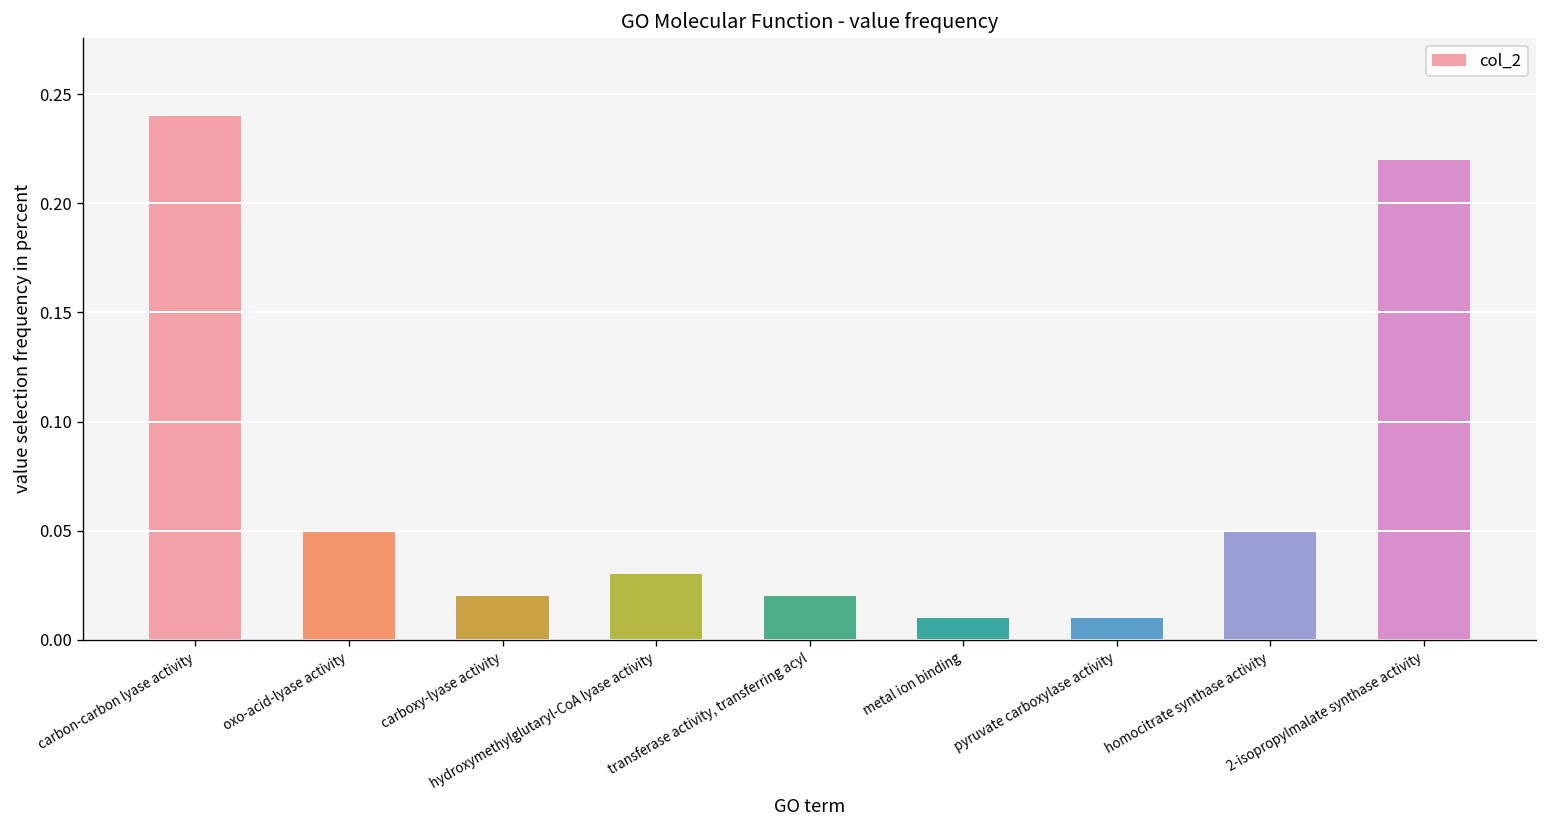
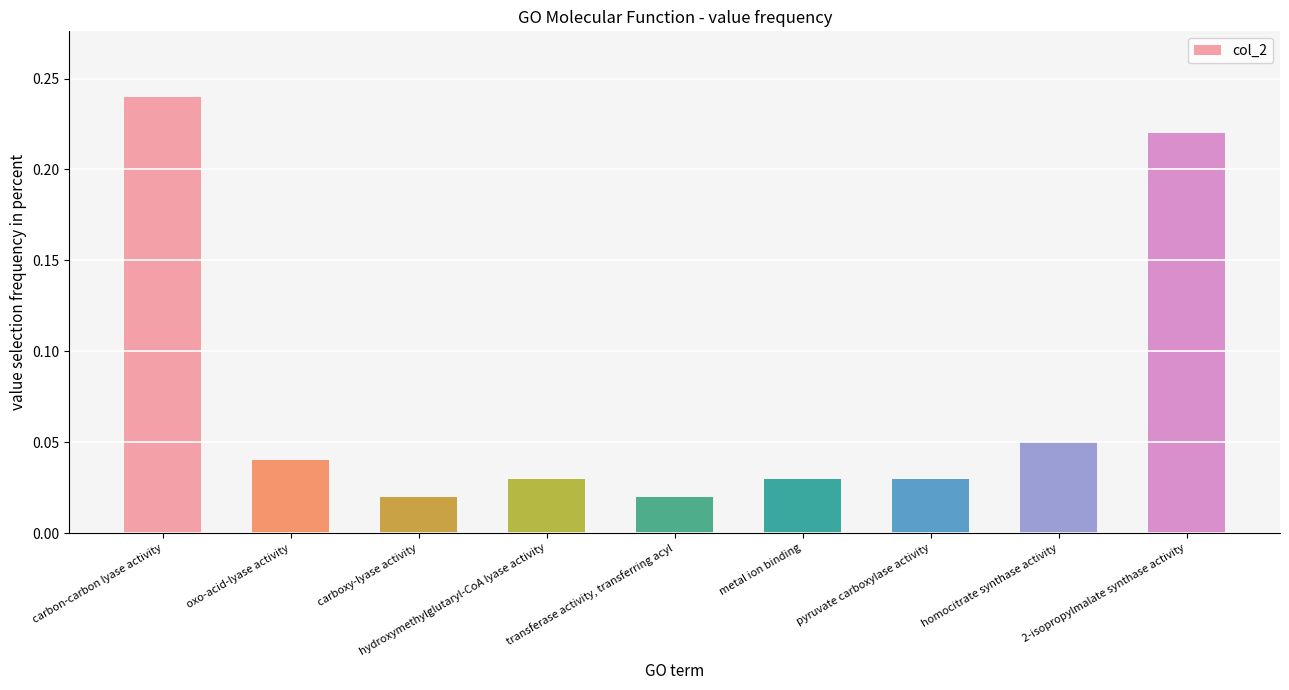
oxo-acid-lyase activity: 0.05 -> 0.04
metal ion binding: 0.01 -> 0.03
pyruvate carboxylase activity: 0.01 -> 0.03
